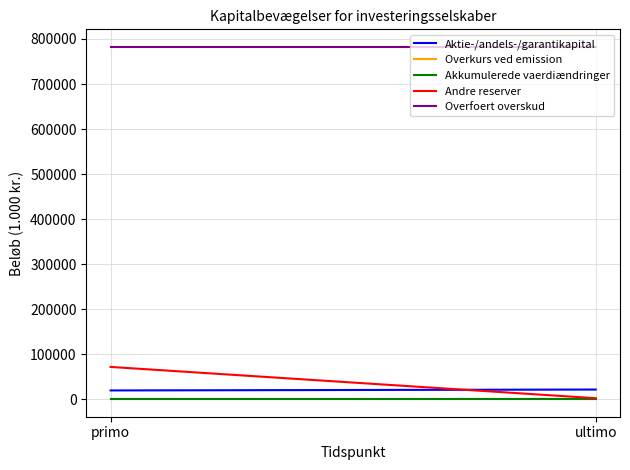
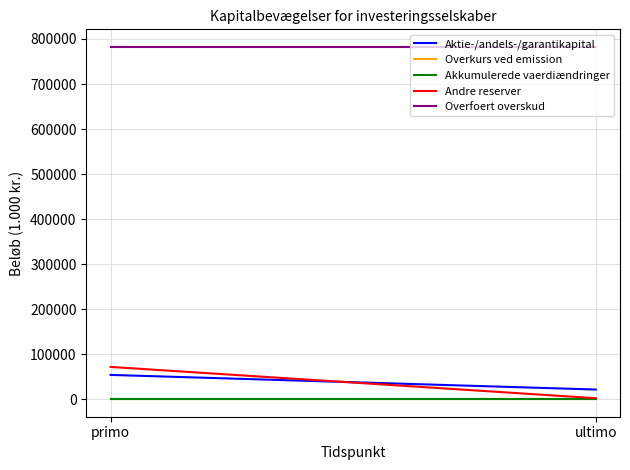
Aktie-/andels-/garantikapital, primo: 20000 -> 50000
